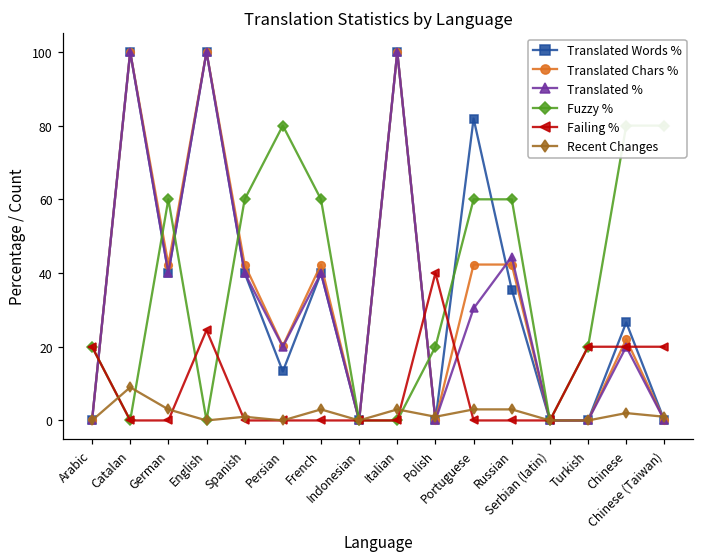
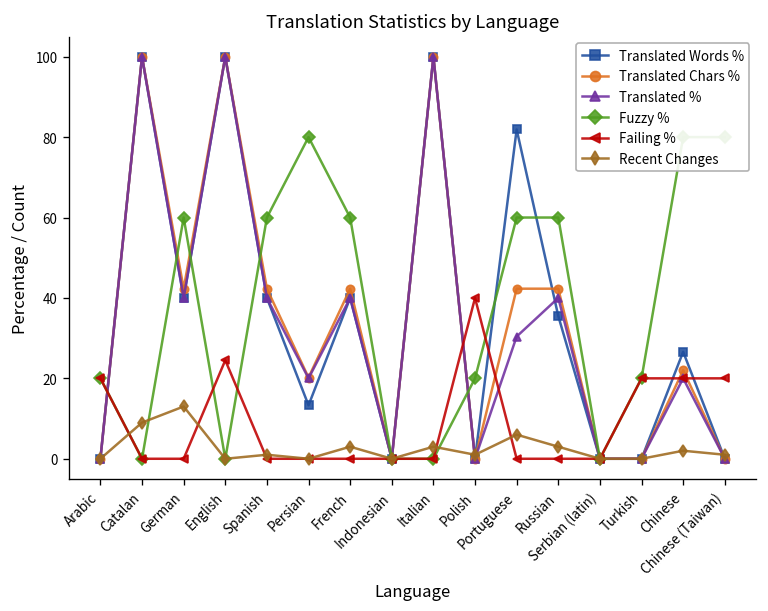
Recent Changes, German: 3 -> 13
Recent Changes, Portuguese: 3 -> 6
Translated %, Russian: 44 -> 40
